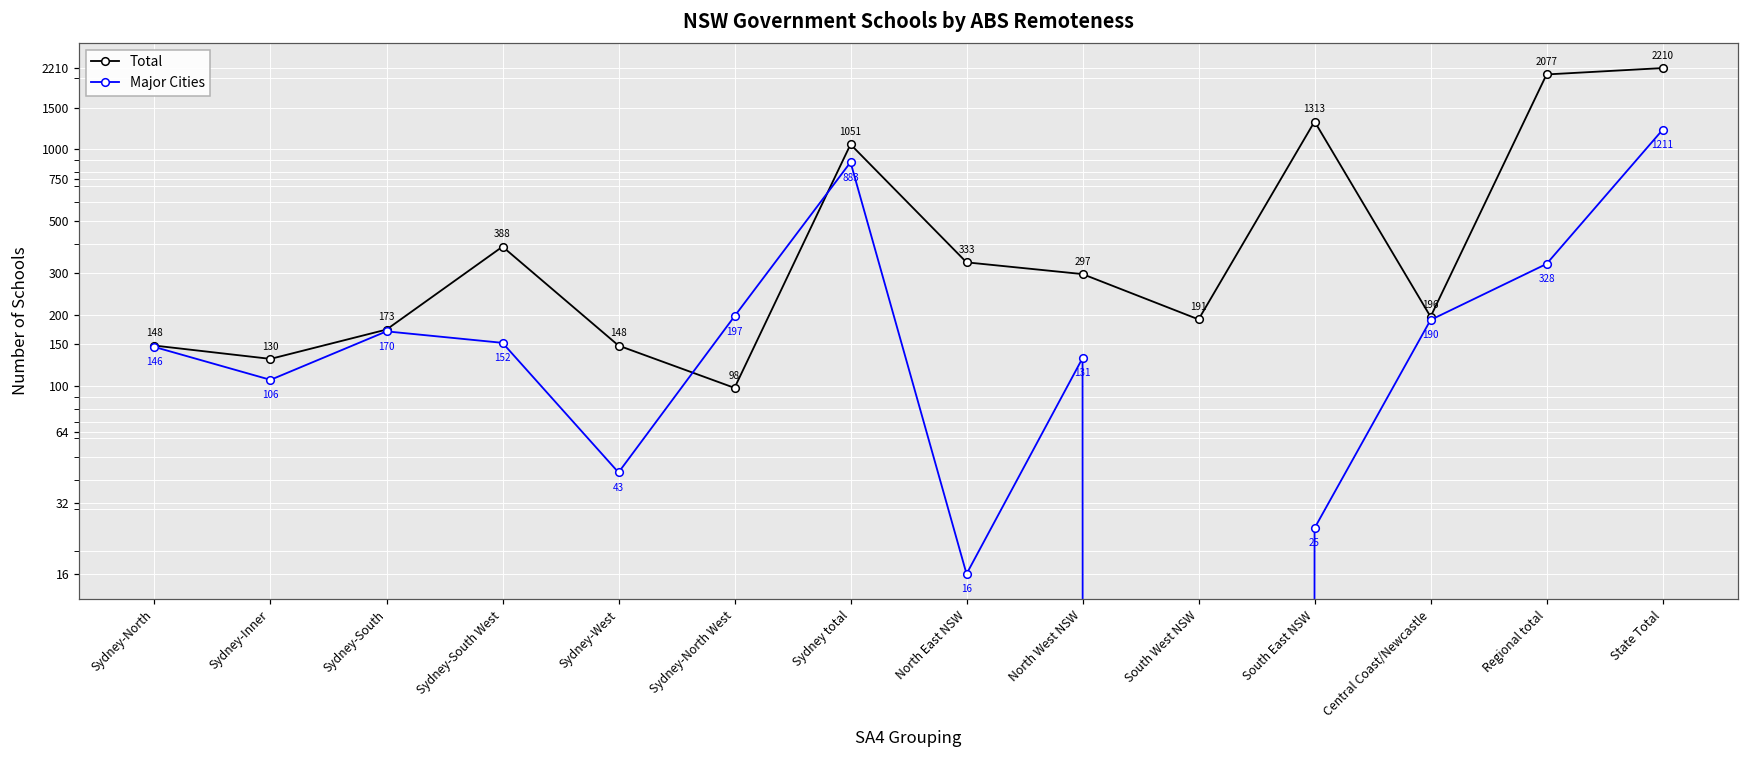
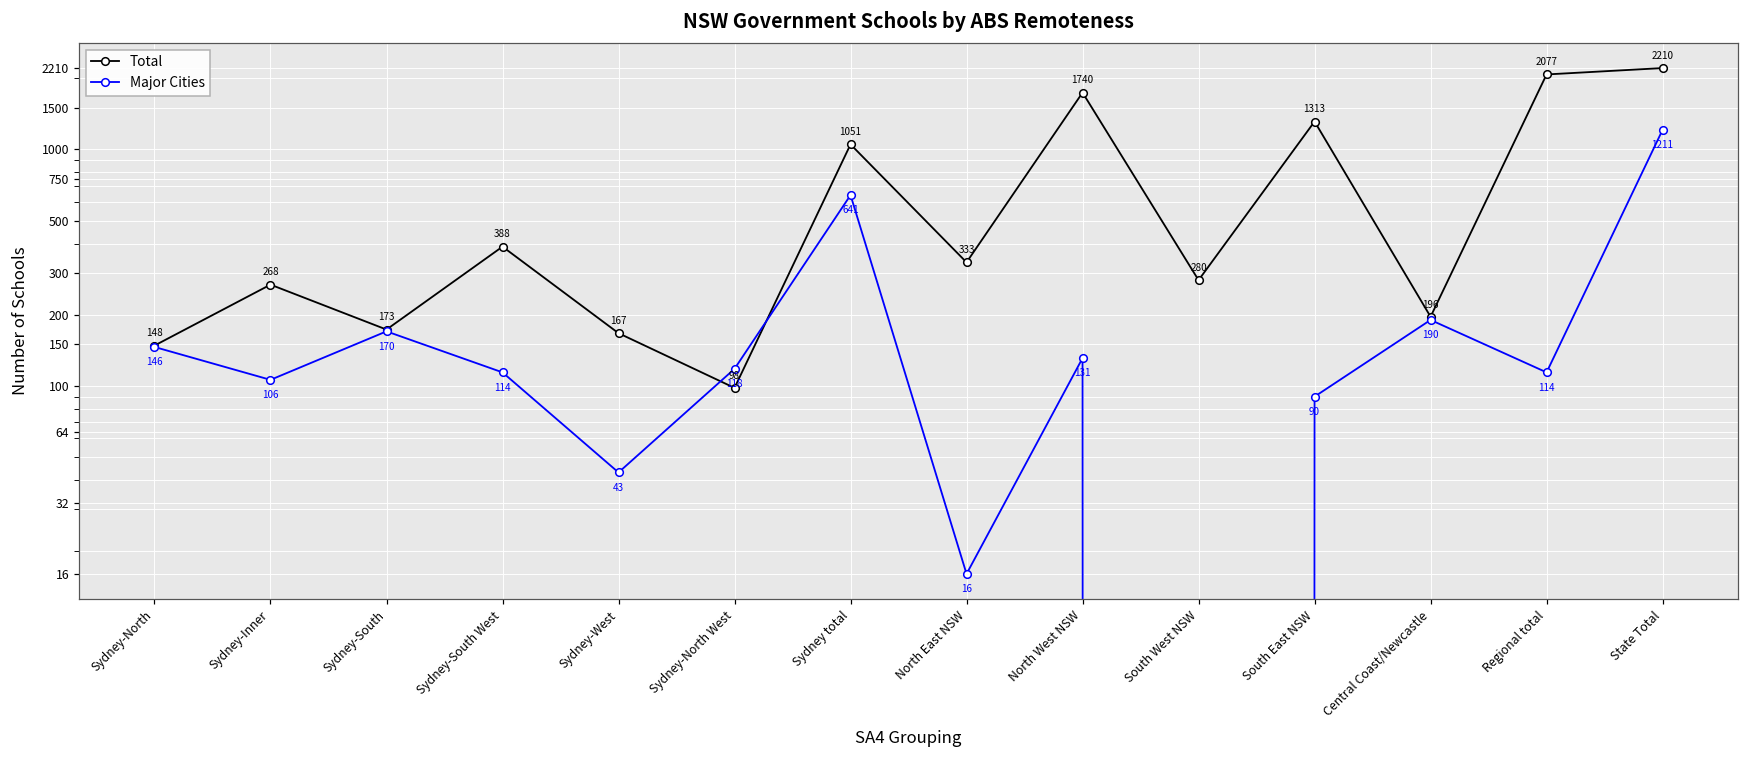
Total, Sydney-Inner: 130 -> 268
Major Cities, Sydney-South West: 152 -> 114
Total, Sydney-West: 148 -> 167
Major Cities, Sydney-North West: 197 -> 118
Major Cities, Sydney total: 883 -> 641
Total, North West NSW: 297 -> 1740
Total, South West NSW: 191 -> 280
Major Cities, South East NSW: 25 -> 90
Major Cities, Regional total: 328 -> 114
